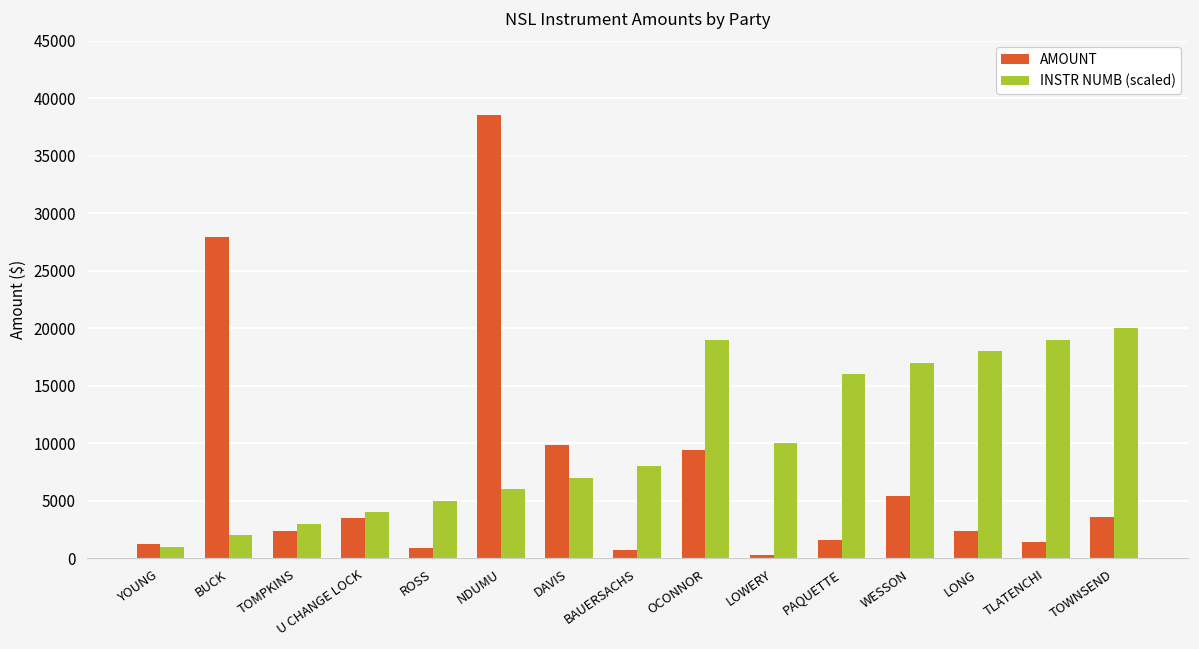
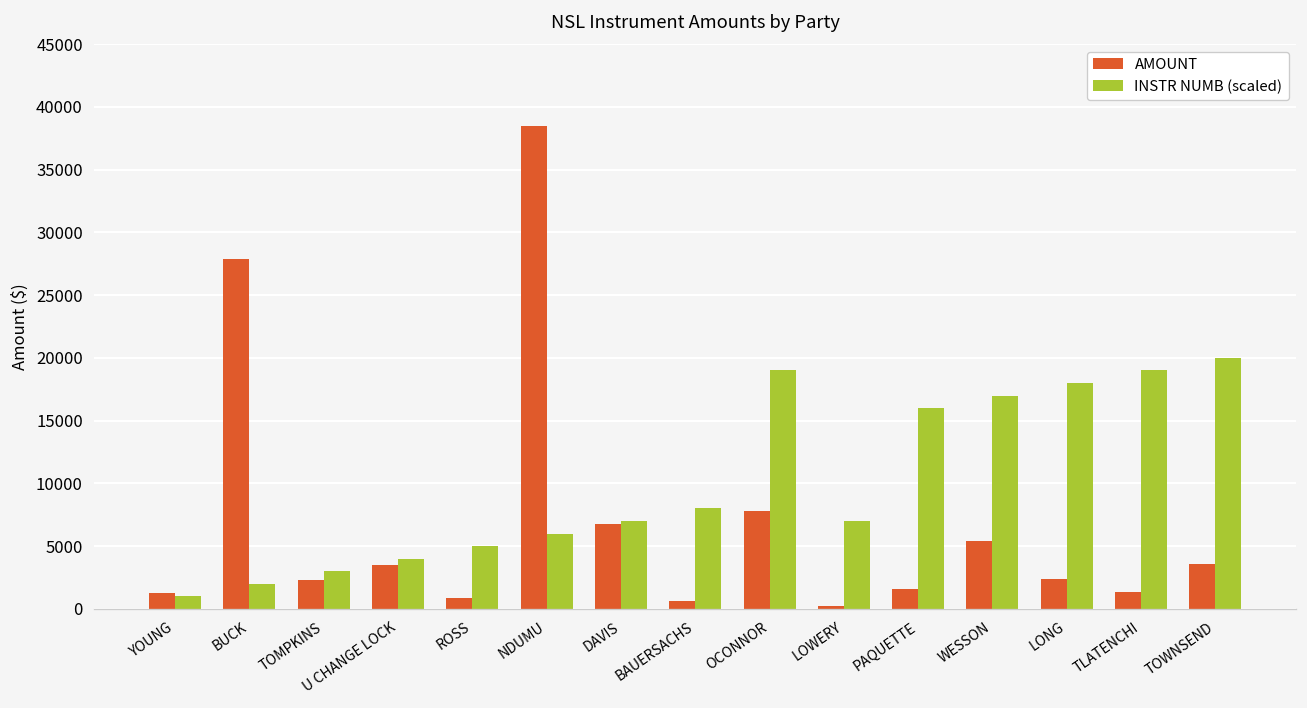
AMOUNT, DAVIS: 9900 -> 6800
AMOUNT, OCONNOR: 9400 -> 7800
INSTR NUMB (scaled), LOWERY: 10000 -> 7000
